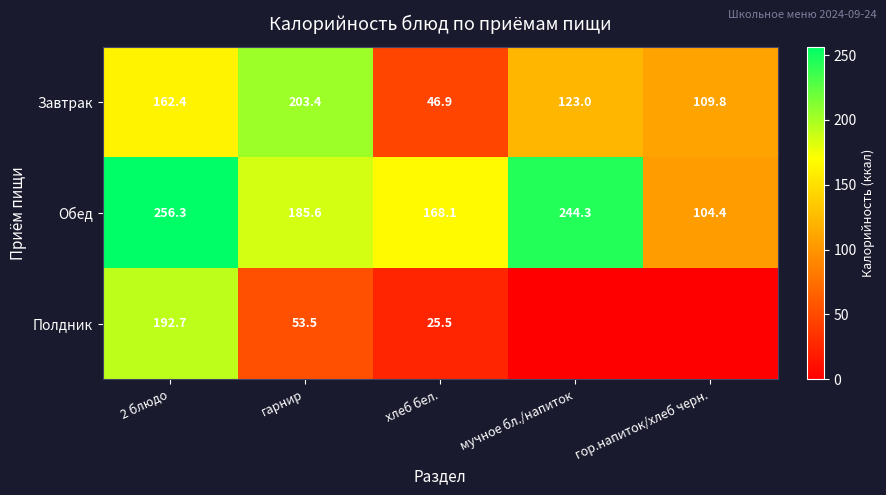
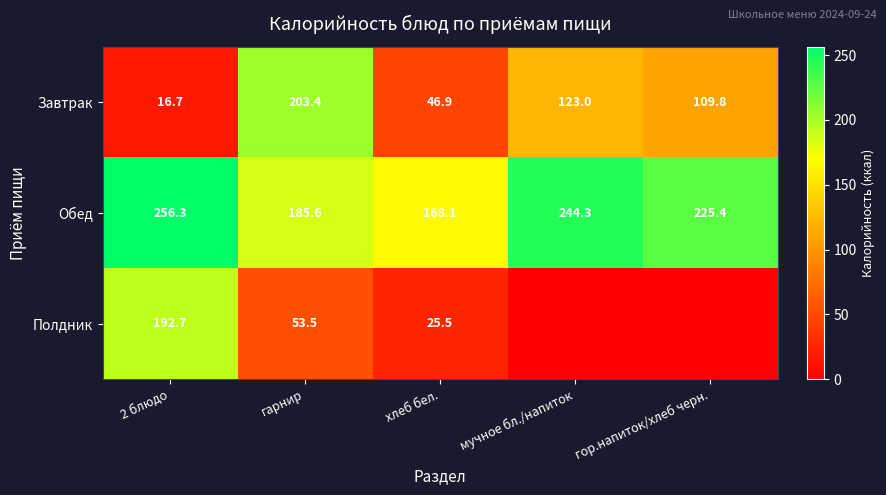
Завтрак, 2 блюдо: 162.4 -> 16.7
Обед, гор.напиток/хлеб черн.: 104.4 -> 225.4
